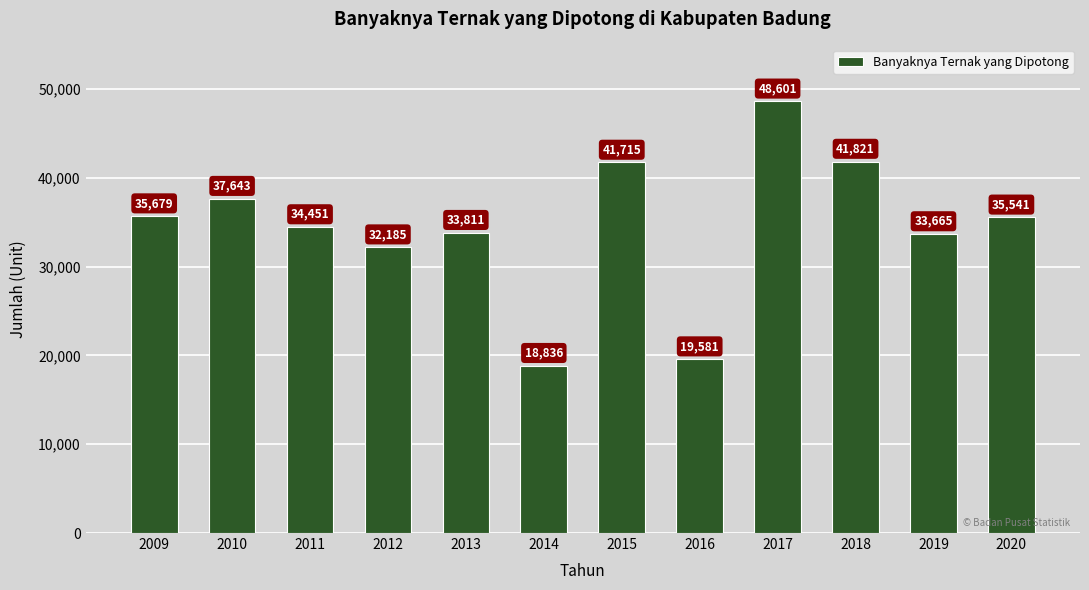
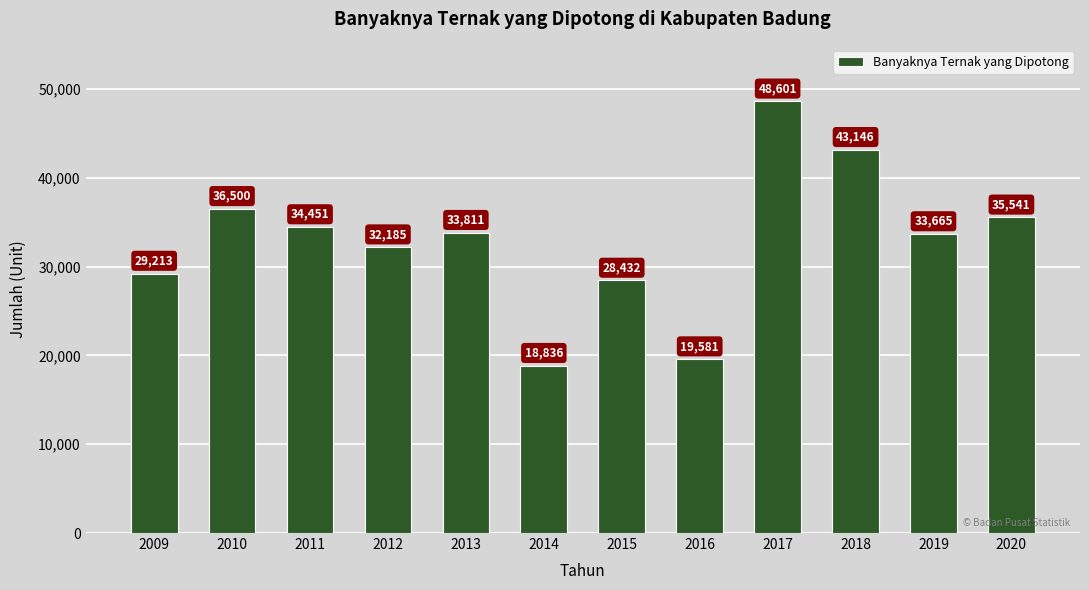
2009: 35,679 -> 29,213
2010: 37,643 -> 36,500
2015: 41,715 -> 28,432
2018: 41,821 -> 43,146
